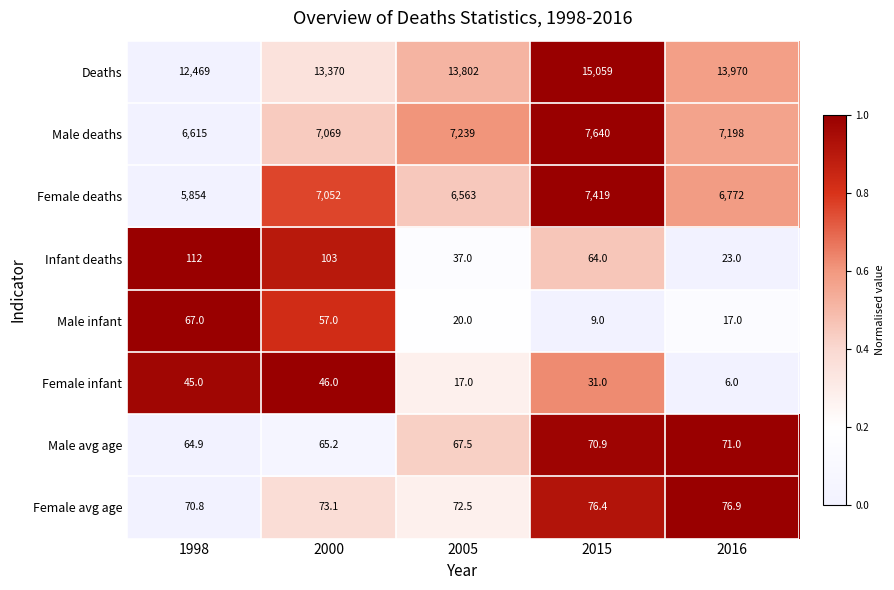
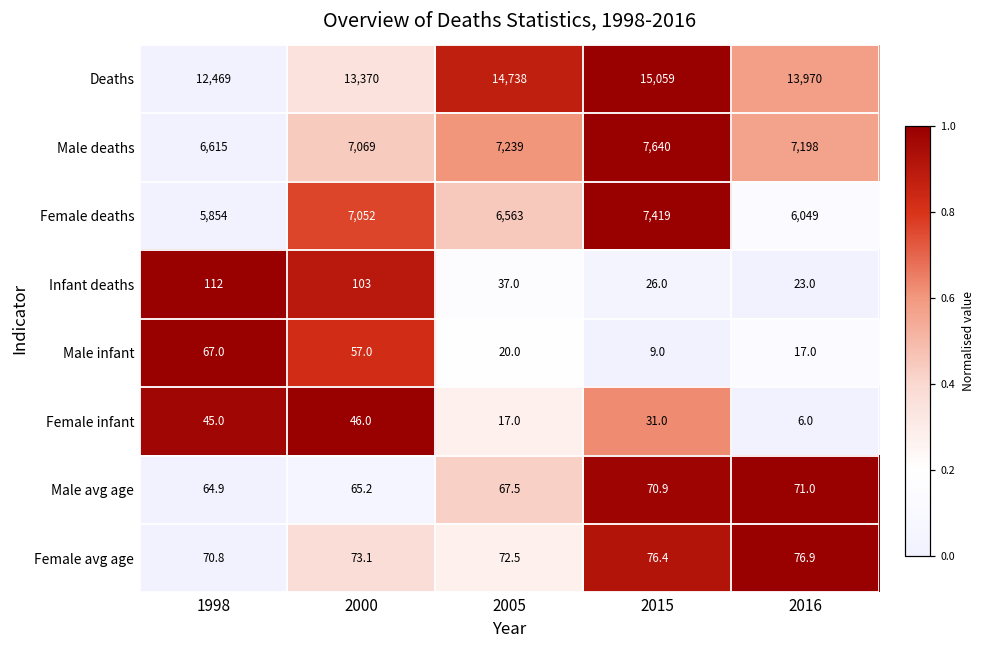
Deaths, 2005: 13,802 -> 14,738
Female deaths, 2016: 6,772 -> 6,049
Infant deaths, 2015: 64.0 -> 26.0
